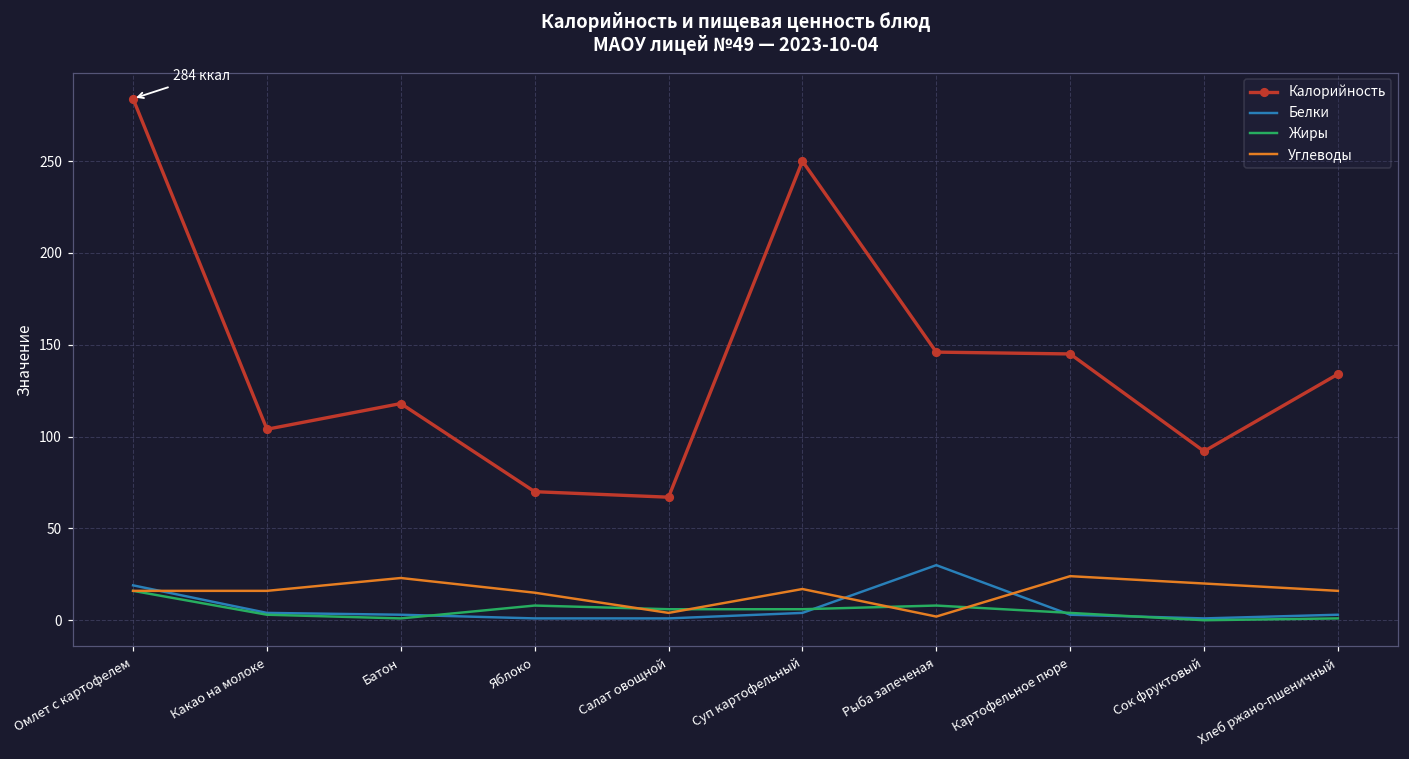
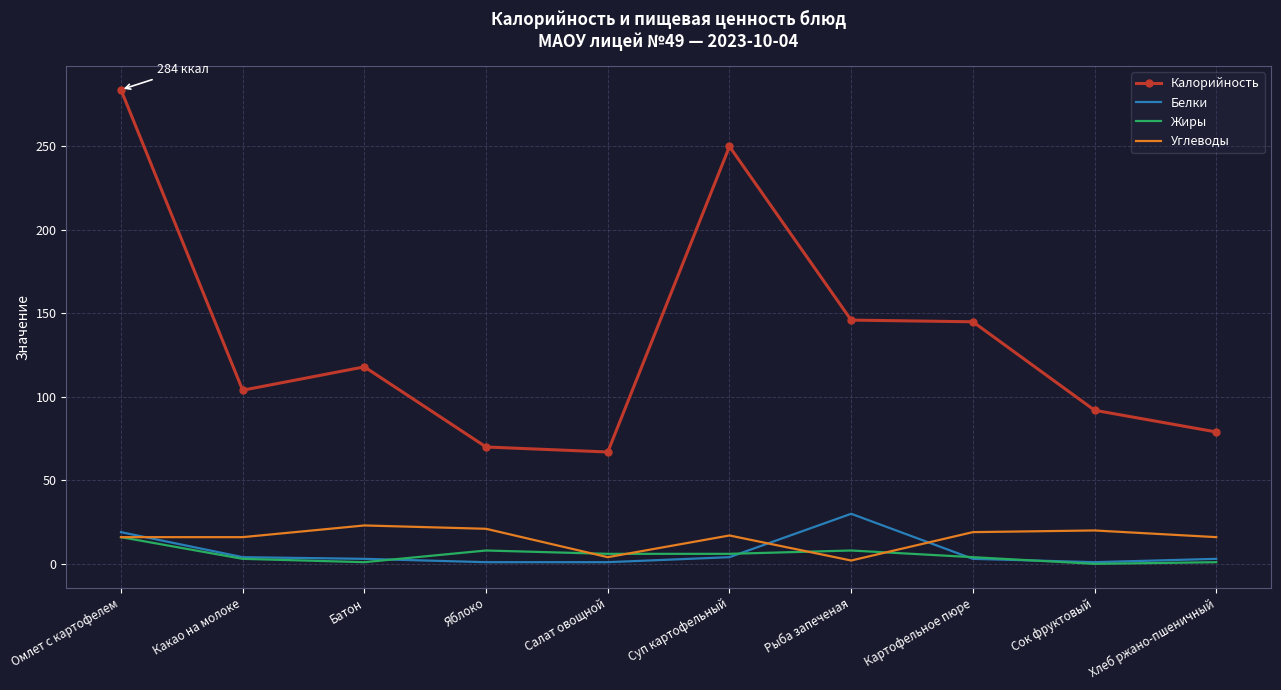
Углеводы, Яблоко: 15 -> 21
Углеводы, Картофельное пюре: 24 -> 19
Калорийность, Хлеб ржано-пшеничный: 134 -> 79
